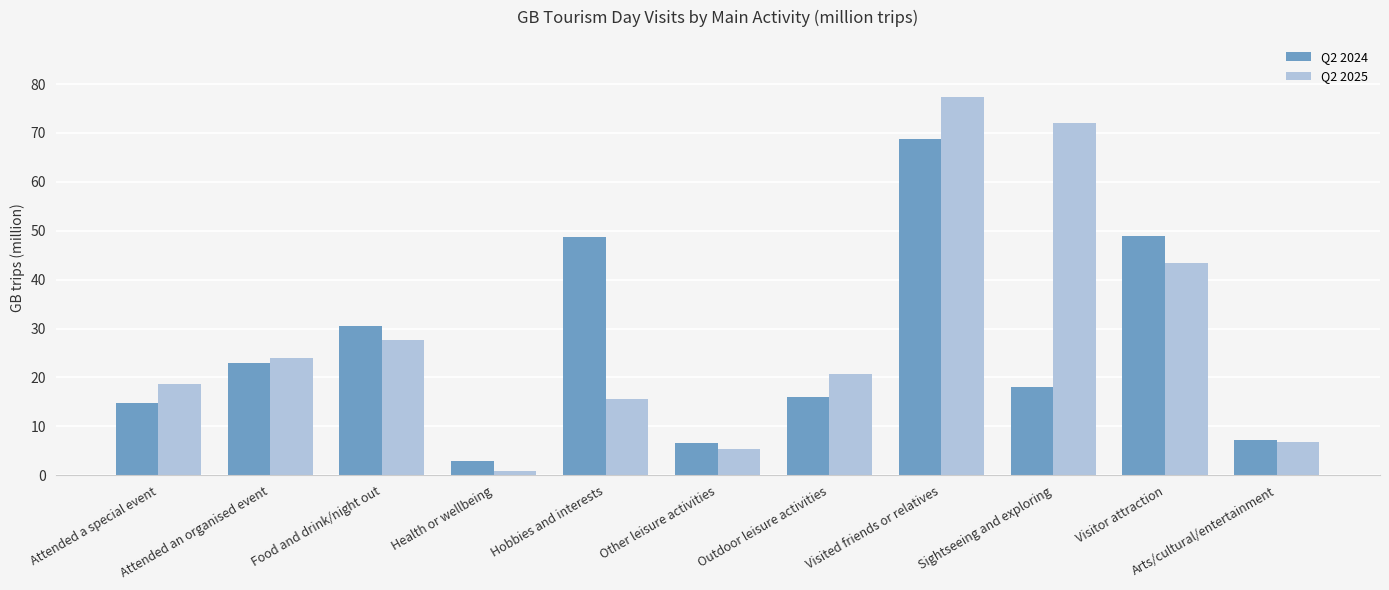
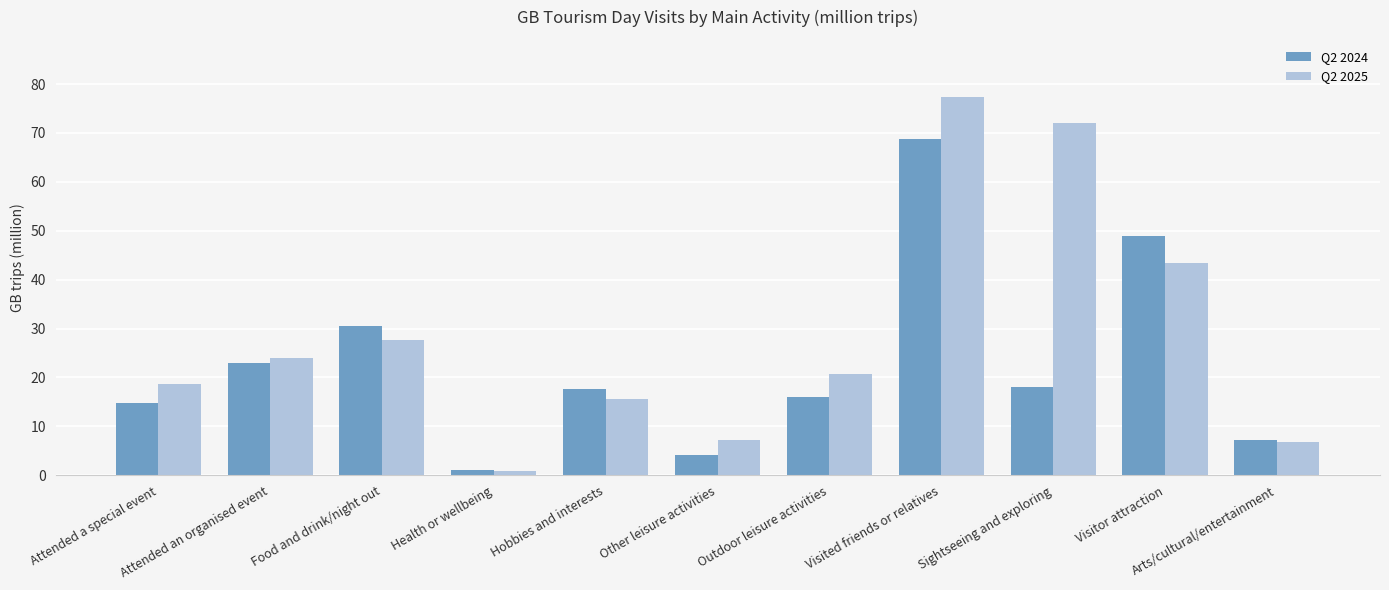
Q2 2024, Health or wellbeing: 3 -> 1
Q2 2024, Hobbies and interests: 49 -> 18
Q2 2024, Other leisure activities: 7 -> 4
Q2 2025, Other leisure activities: 5 -> 7
